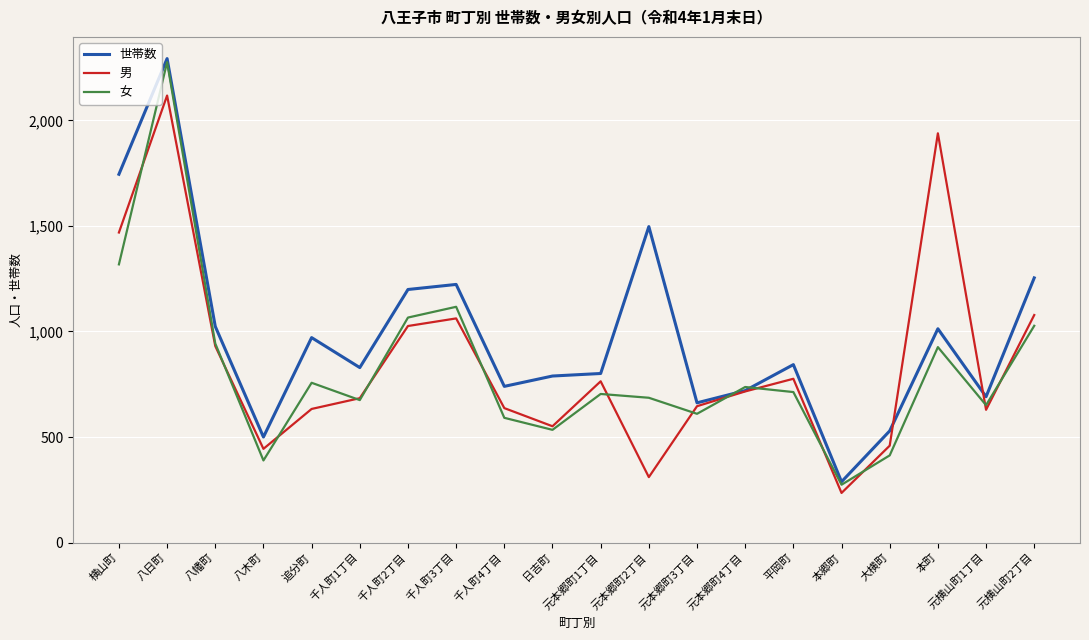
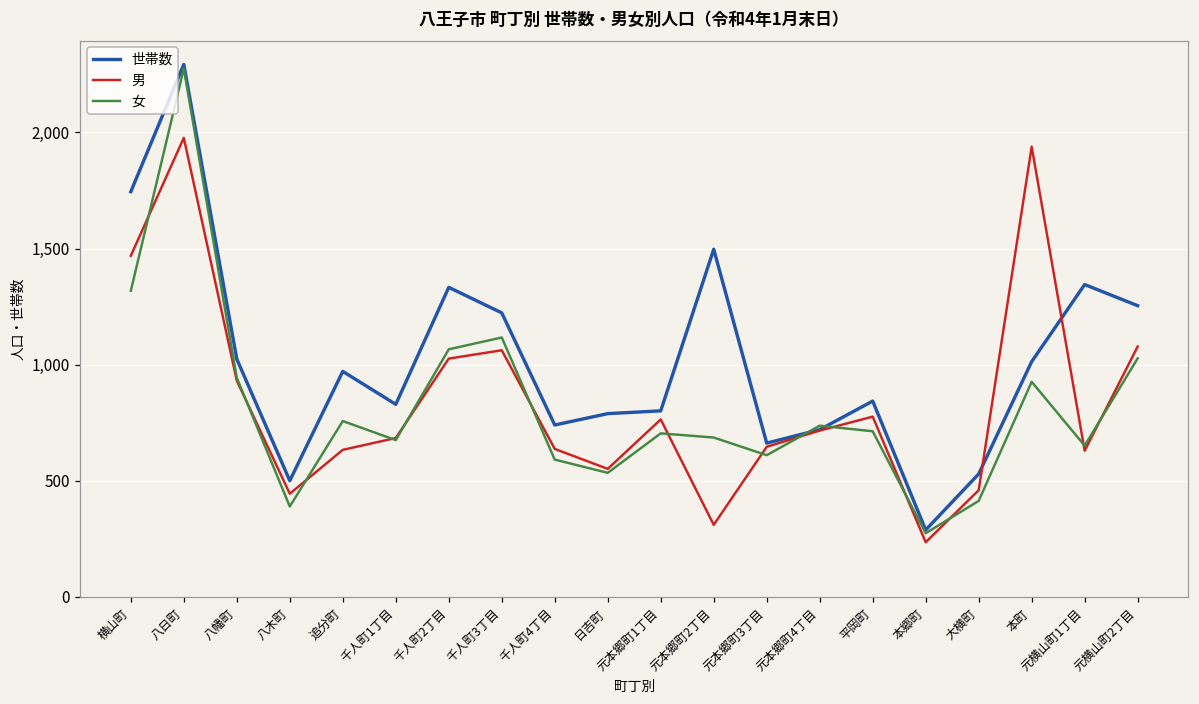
男, 八日町: 2,120 -> 1,980
世帯数, 千人町2丁目: 1,200 -> 1,330
世帯数, 元横山町1丁目: 690 -> 1,350
